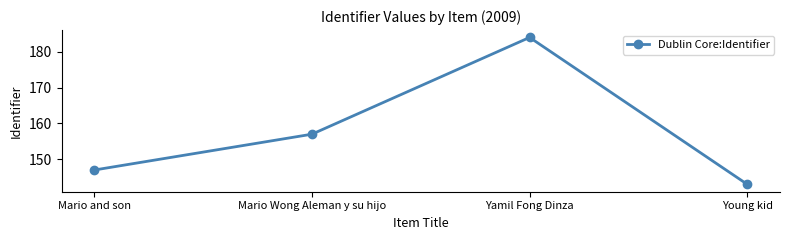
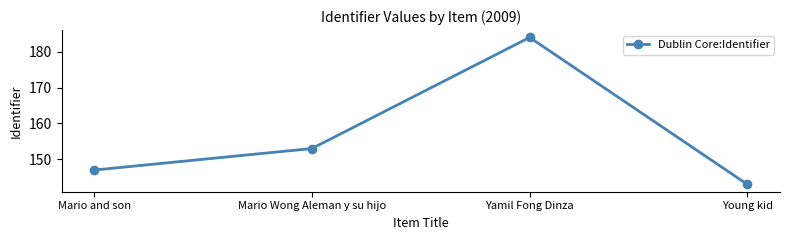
Mario Wong Aleman y su hijo: 157 -> 153
